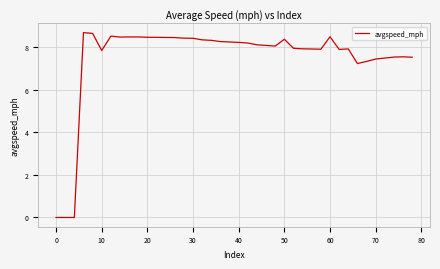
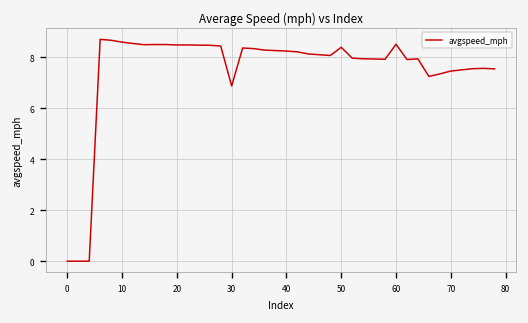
10: 7.9 -> 8.6
30: 8.4 -> 6.9
